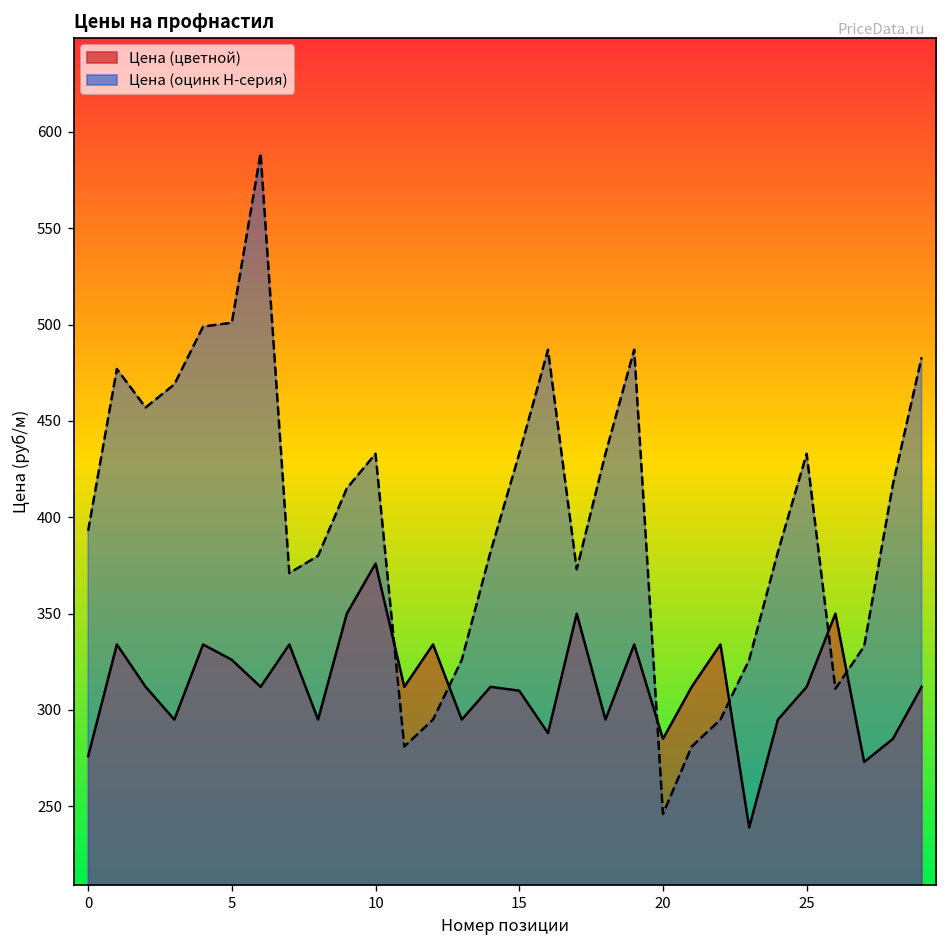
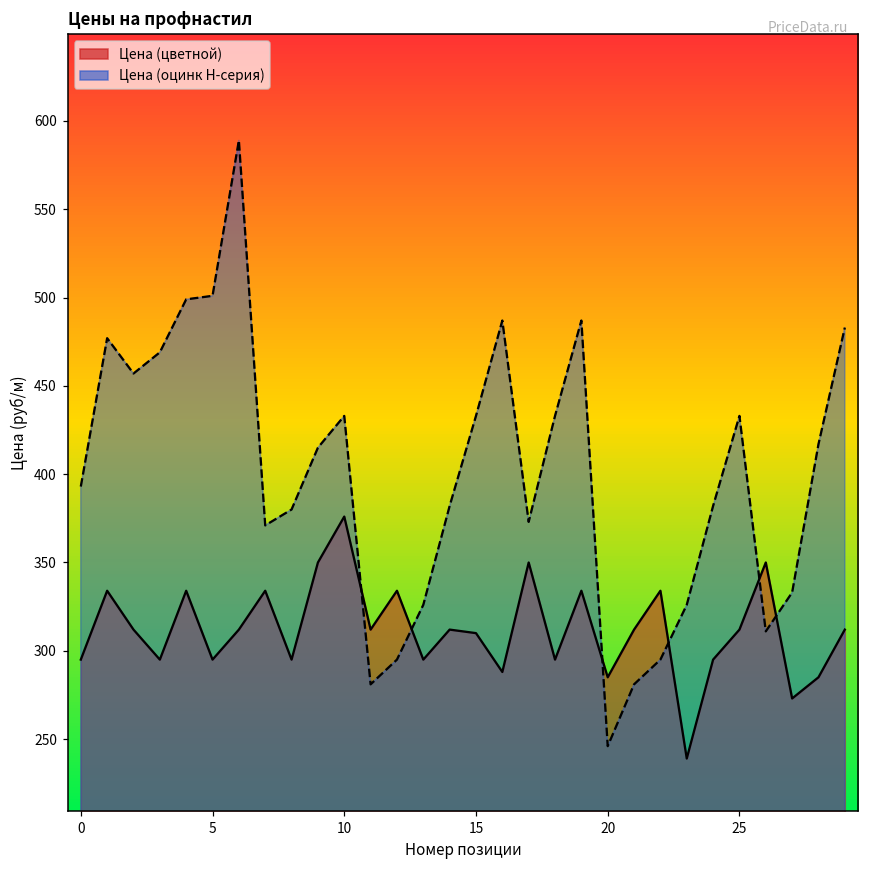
Цена (цветной), 0: 276 -> 295
Цена (цветной), 5: 326 -> 295
